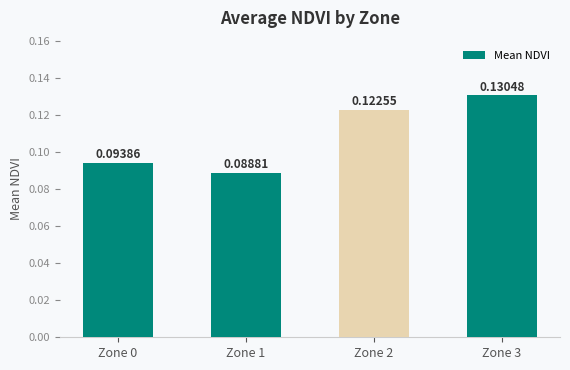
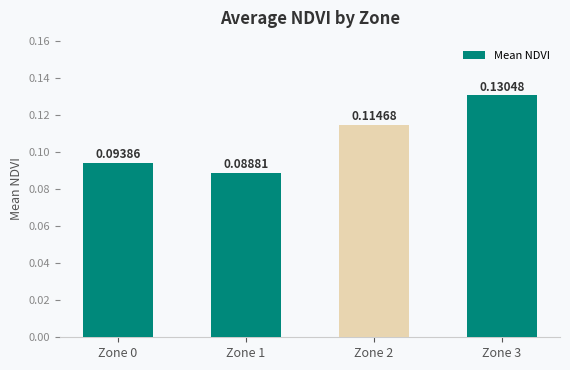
Zone 2: 0.12255 -> 0.11468
